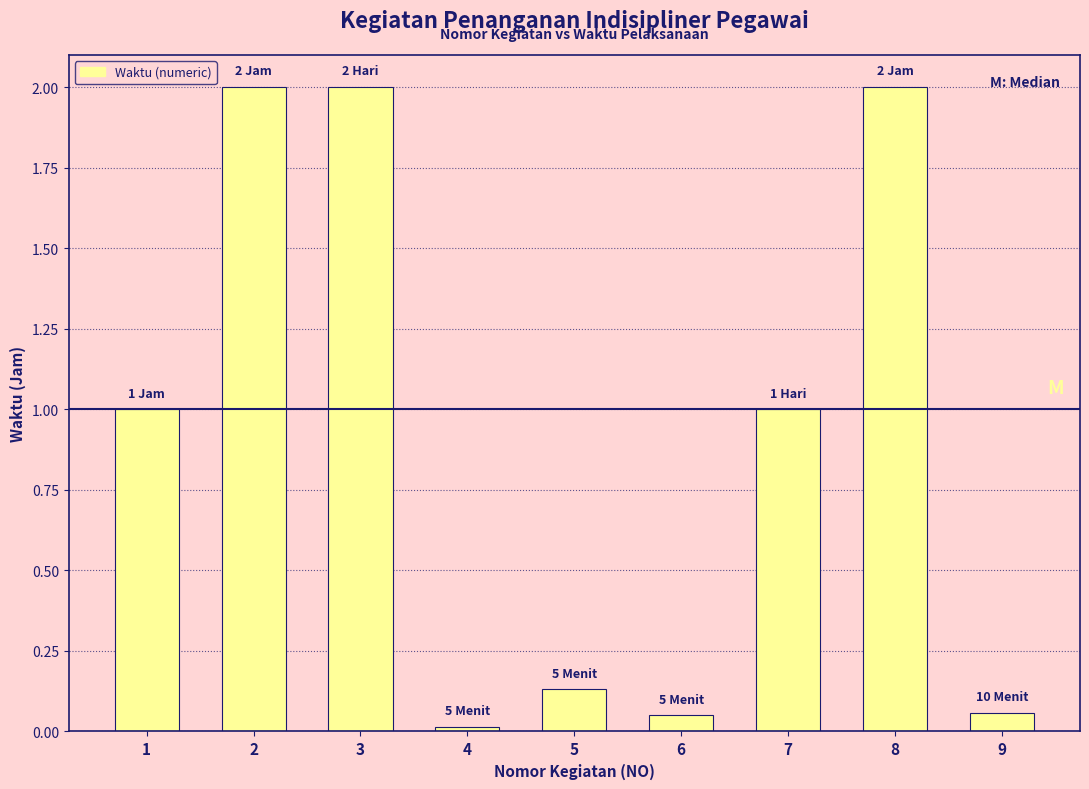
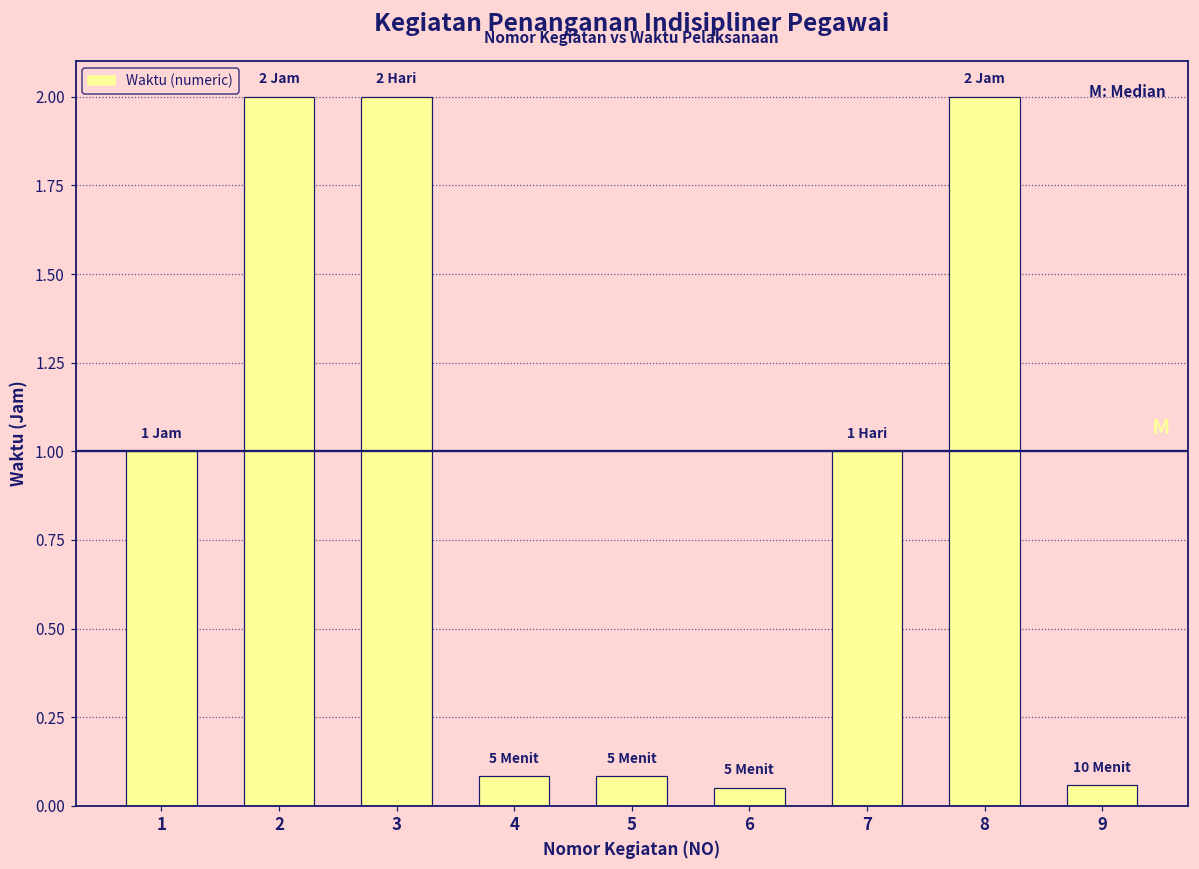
4: 0.02 -> 0.08
5: 0.13 -> 0.08
